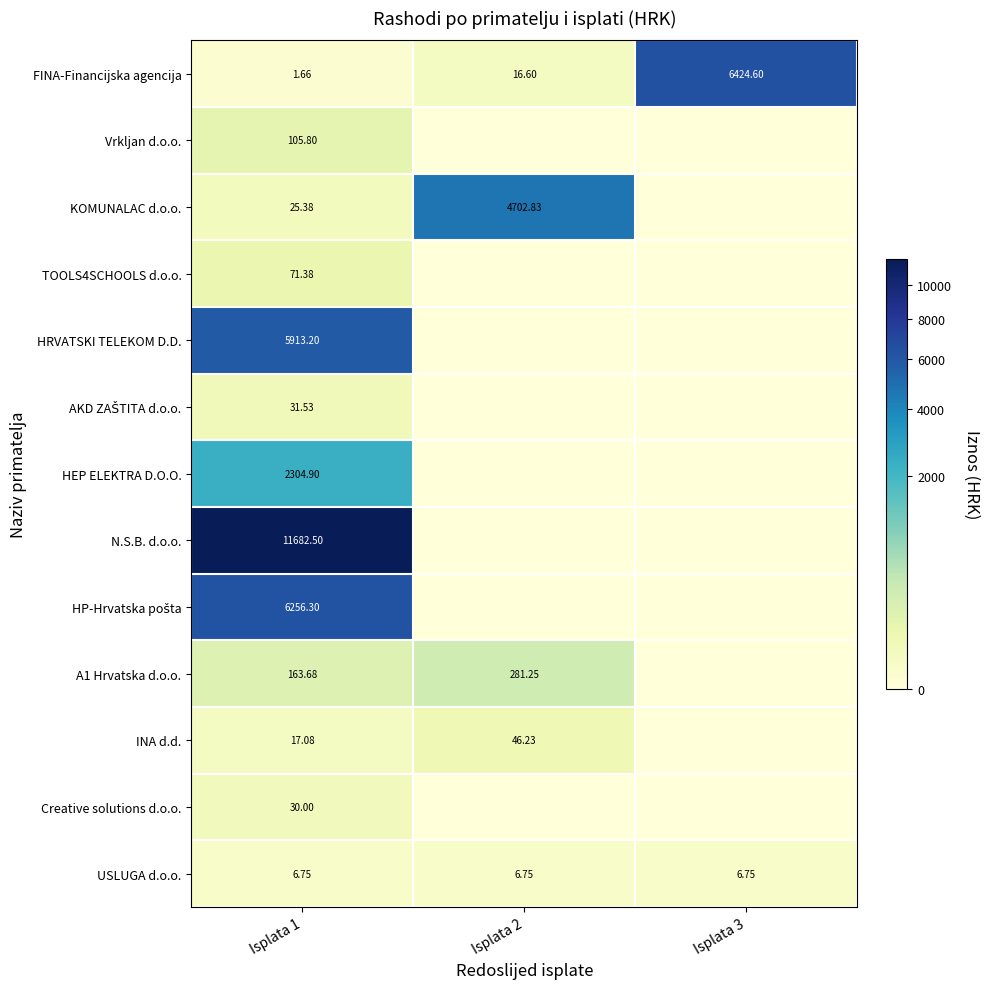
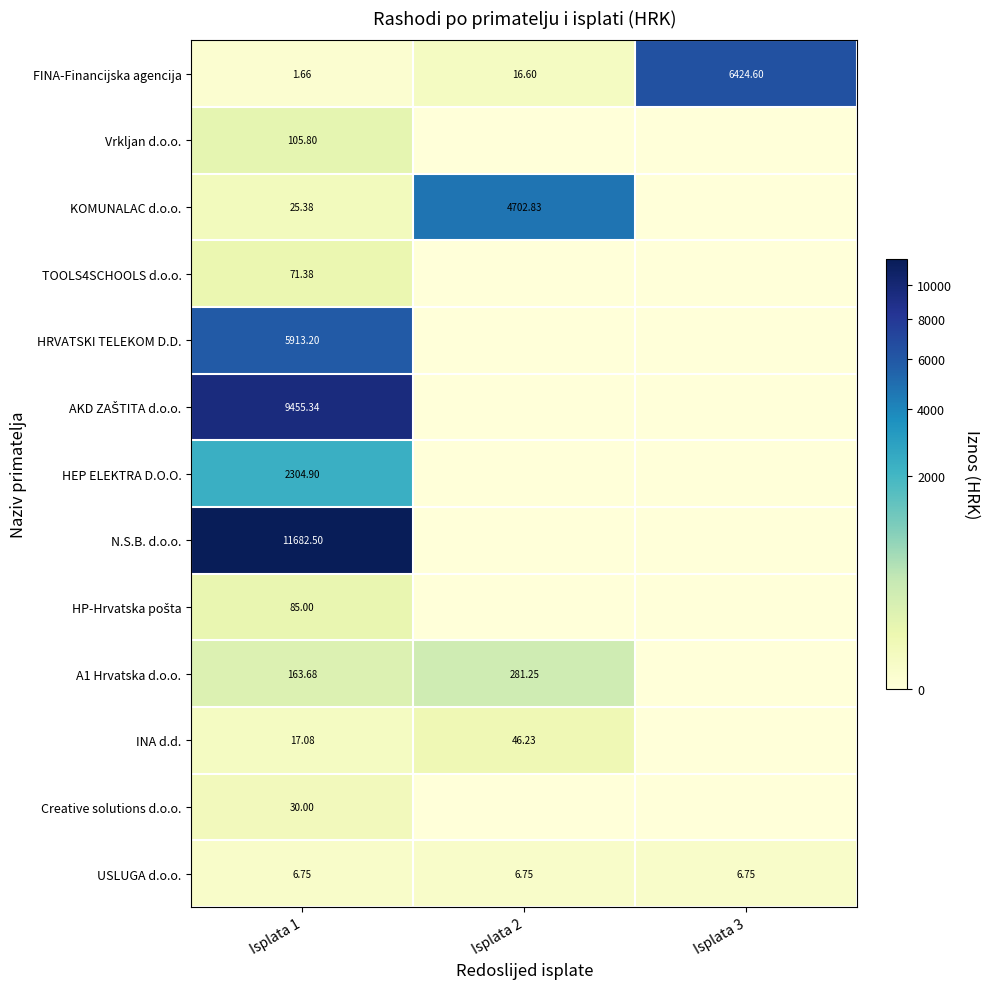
AKD ZAŠTITA d.o.o., Isplata 1: 31.53 -> 9455.34
HP-Hrvatska pošta, Isplata 1: 6256.30 -> 85.00
